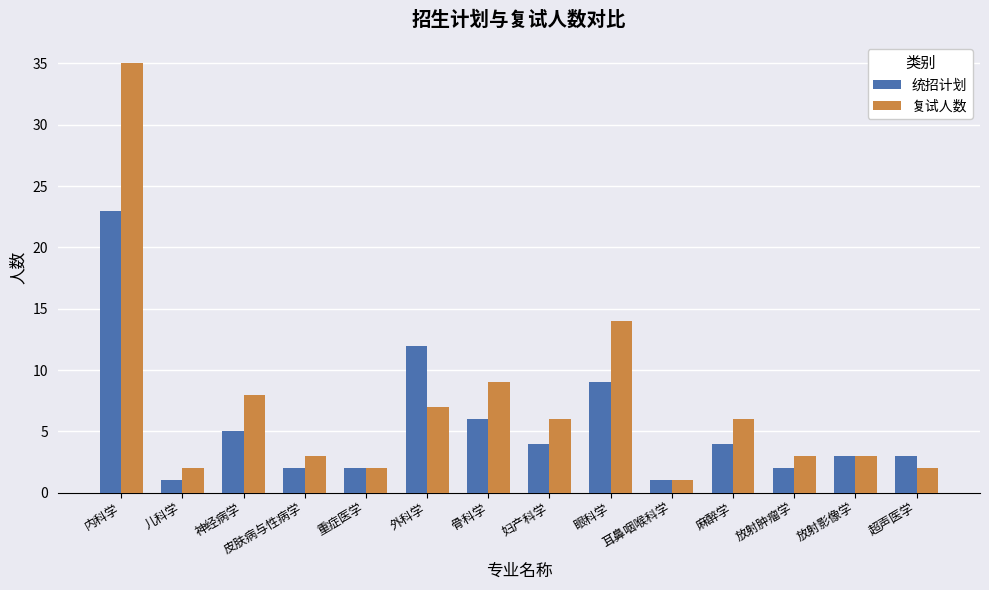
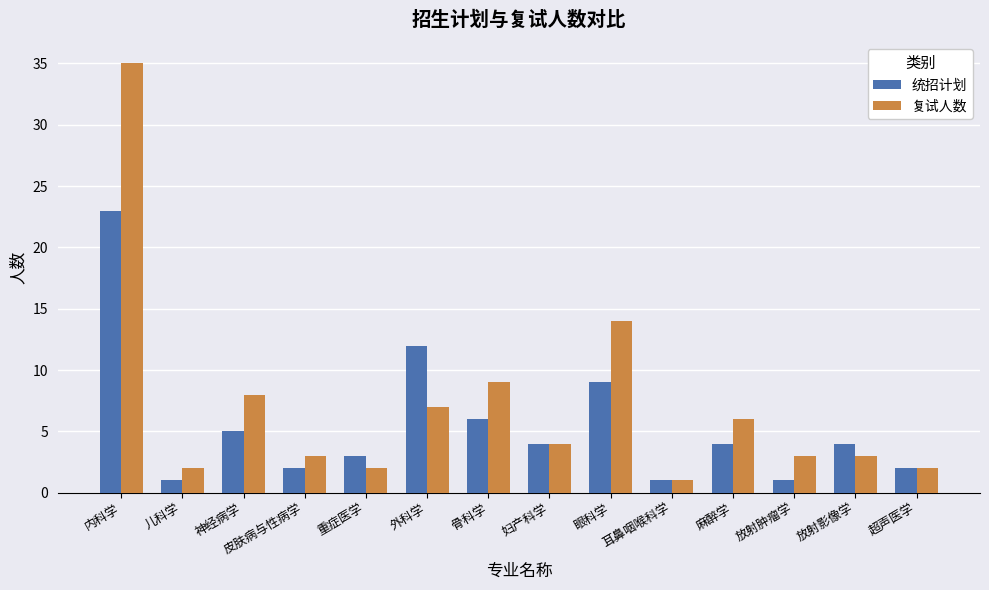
统招计划, 重症医学: 2 -> 3
复试人数, 妇产科学: 6 -> 4
统招计划, 放射肿瘤学: 2 -> 1
统招计划, 放射影像学: 3 -> 4
统招计划, 超声医学: 3 -> 2
